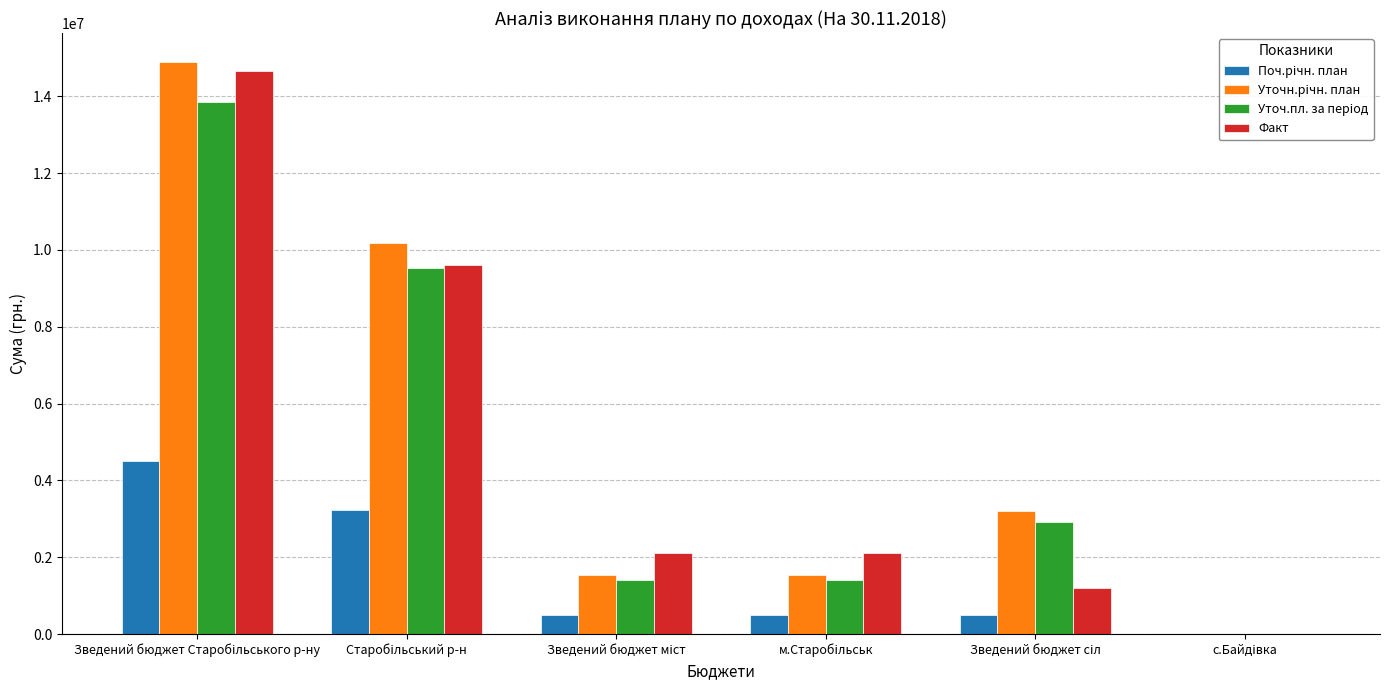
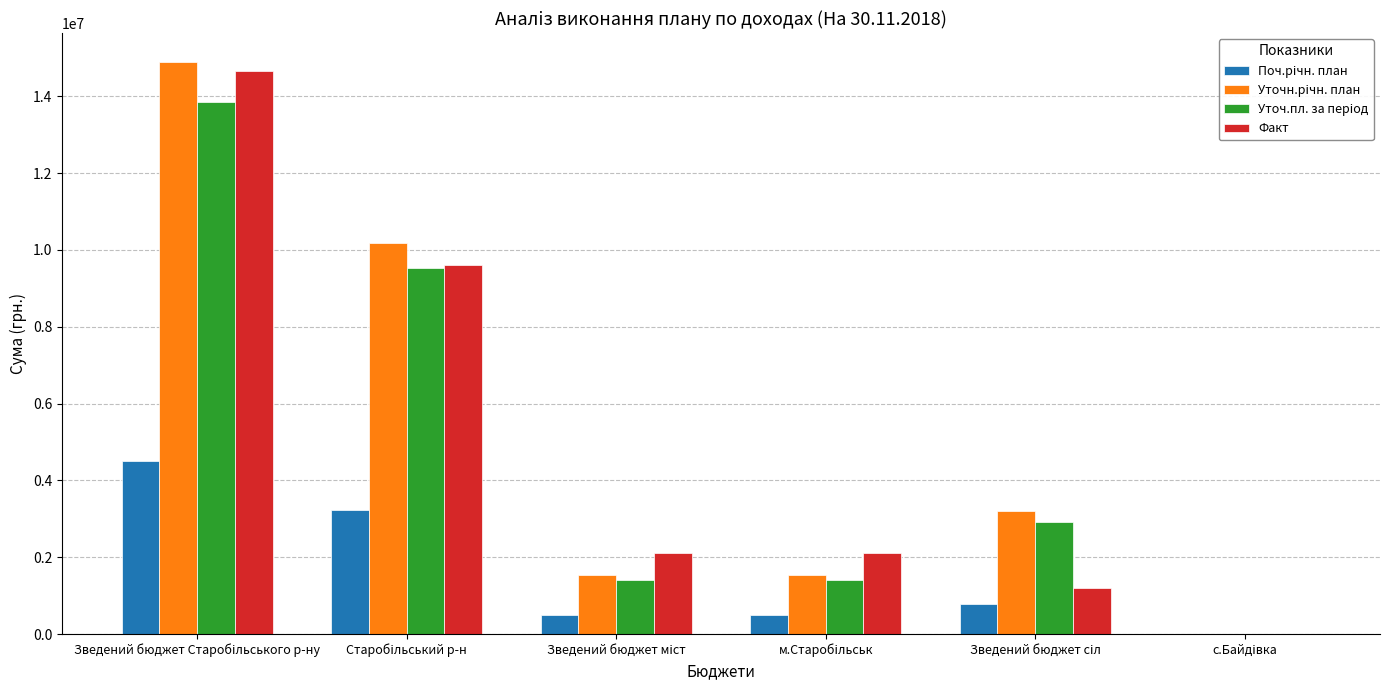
Поч.річн. план, Зведений бюджет сіл: 500000 -> 800000
